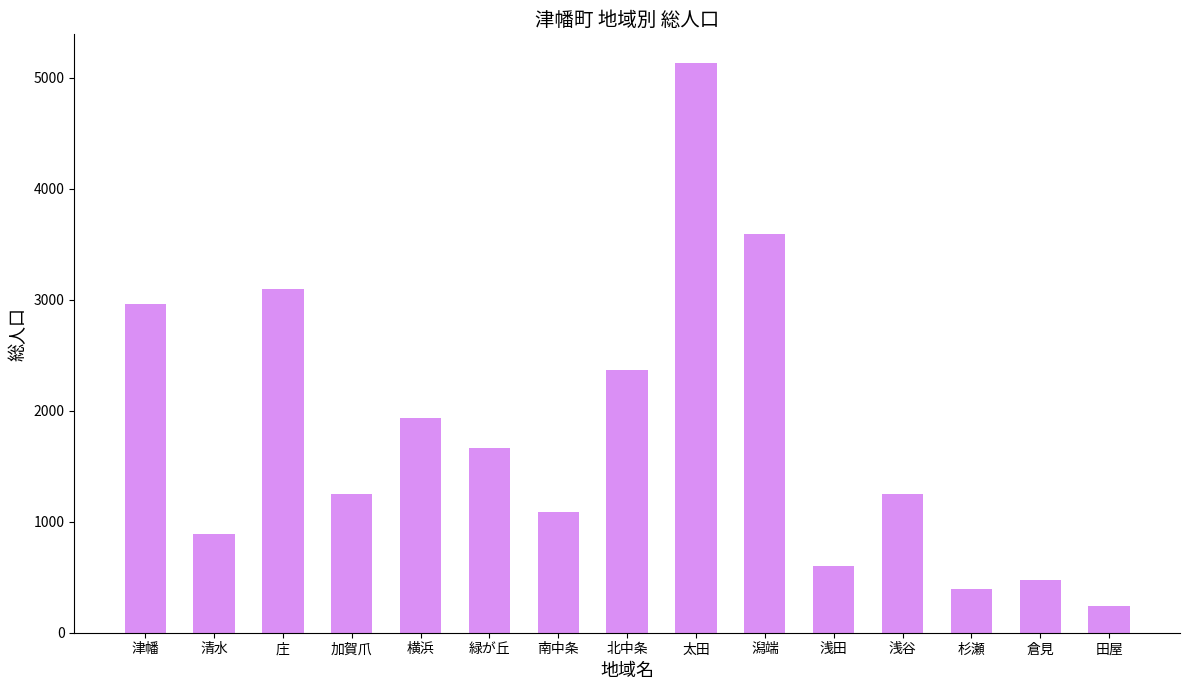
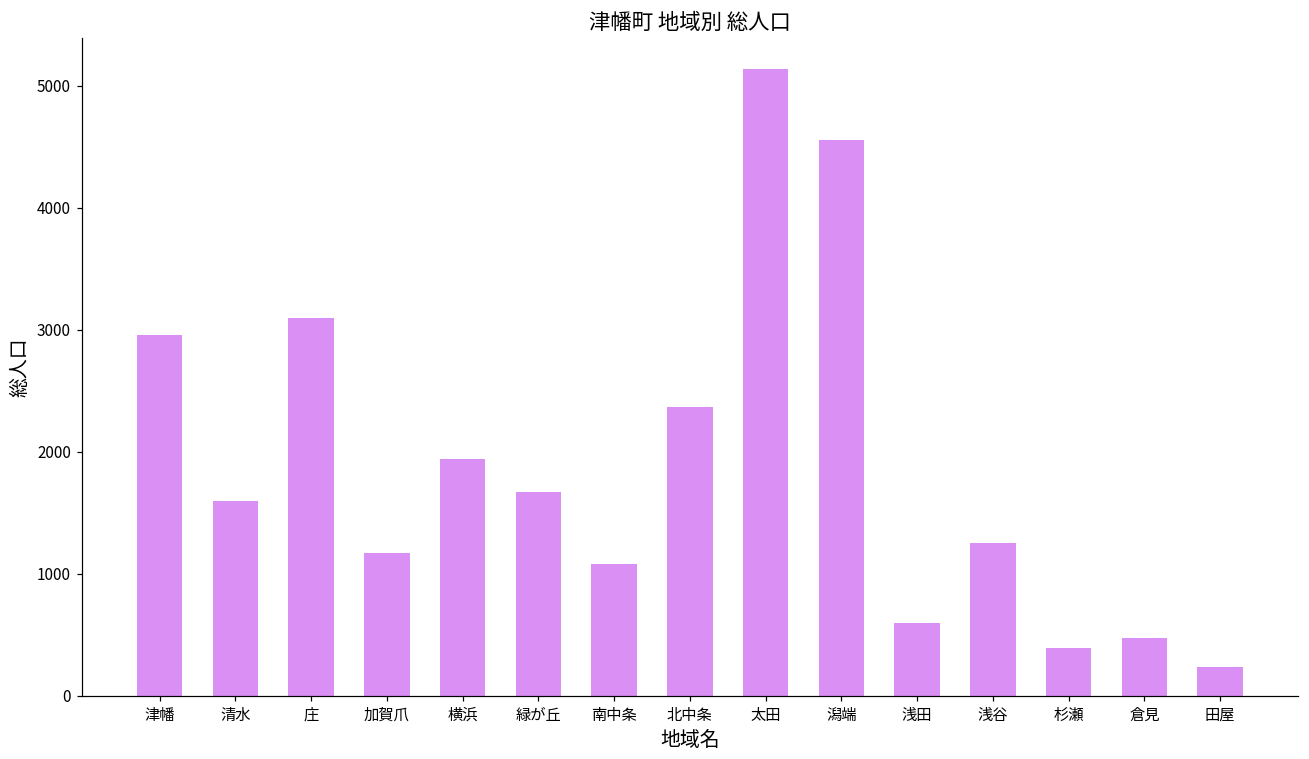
清水: 890 -> 1600
加賀爪: 1250 -> 1170
潟端: 3590 -> 4560
